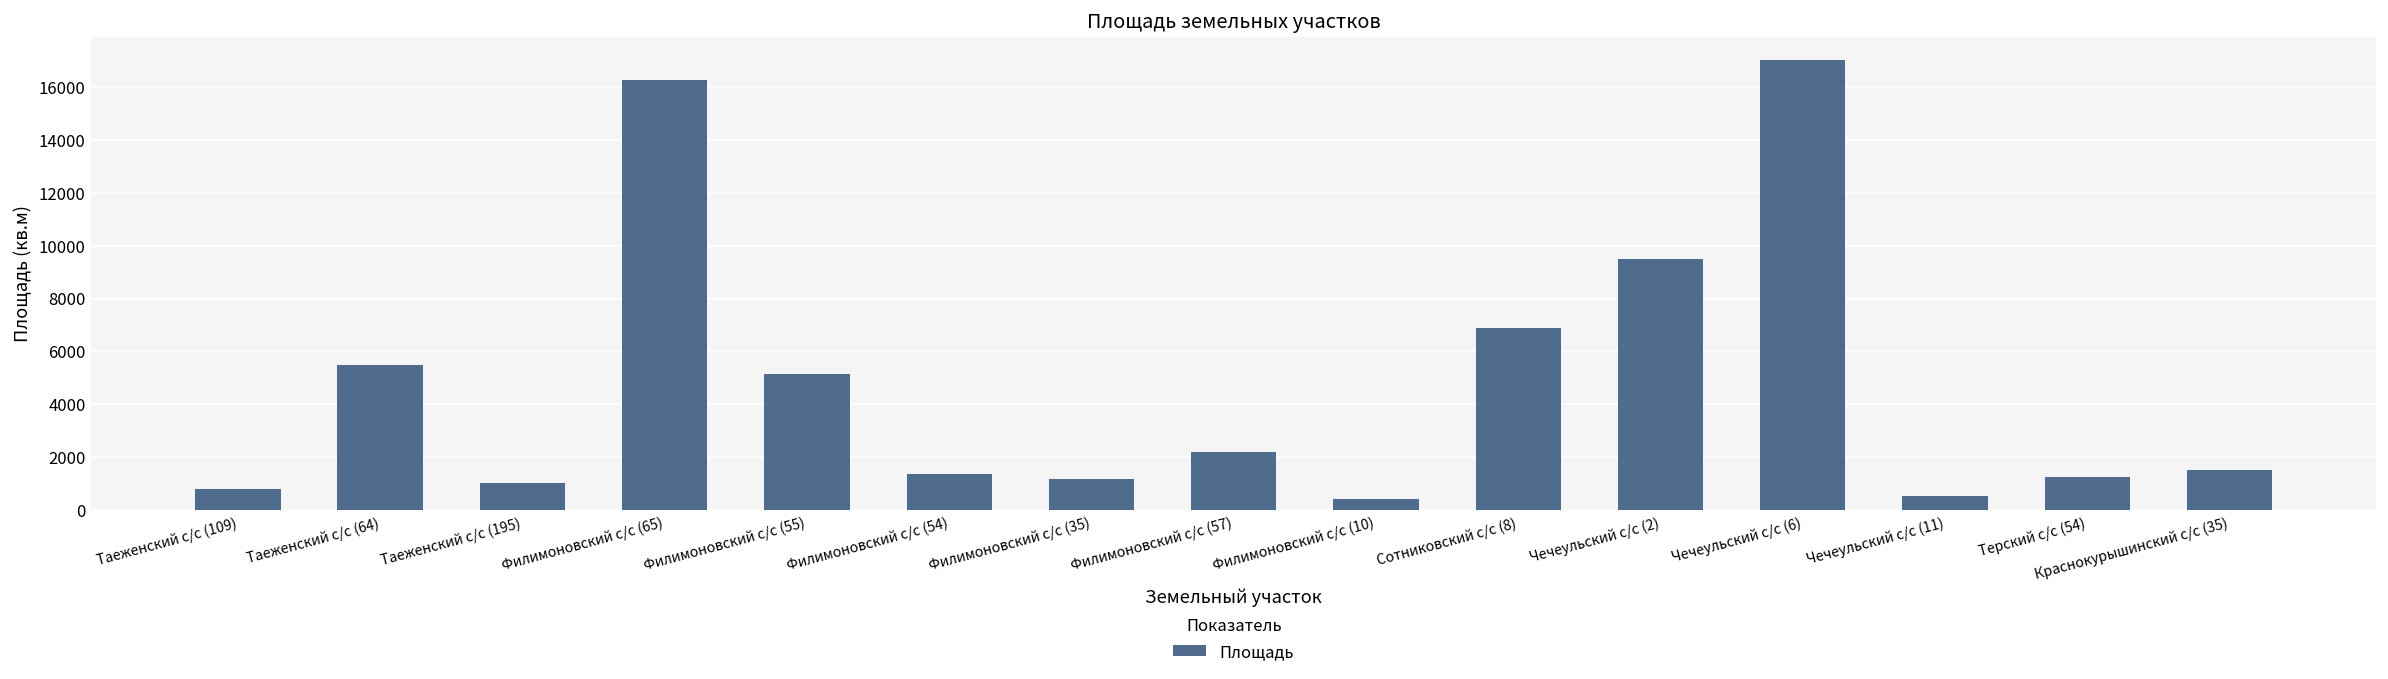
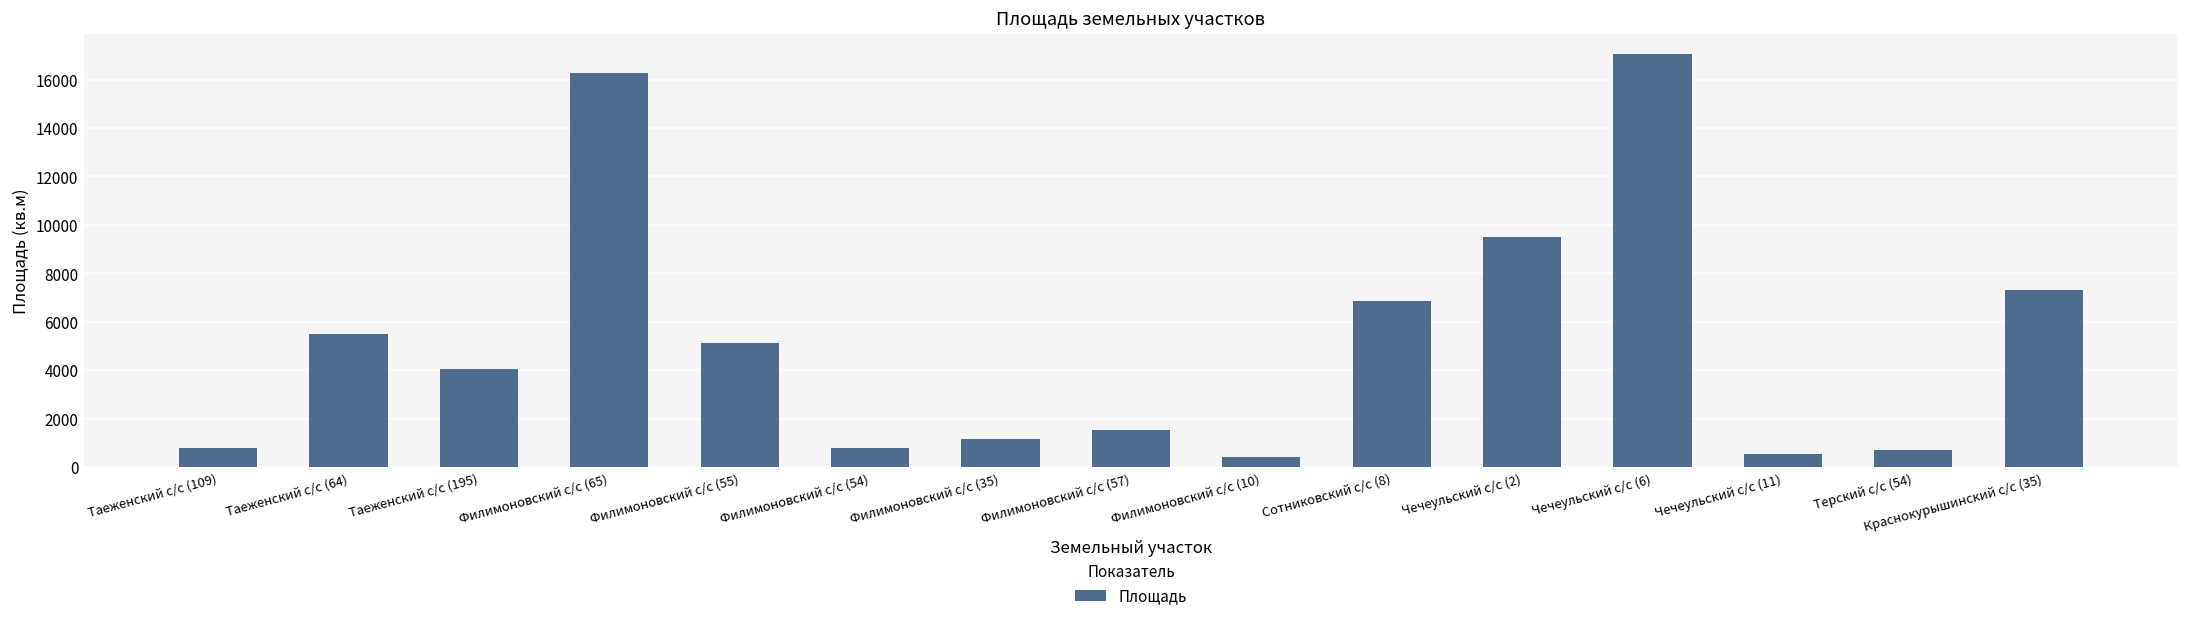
Таеженский с/с (195): 1000 -> 4100
Филимоновский с/с (54): 1300 -> 800
Филимоновский с/с (57): 2200 -> 1500
Терский с/с (54): 1200 -> 700
Краснокурышинский с/с (35): 1500 -> 7300
